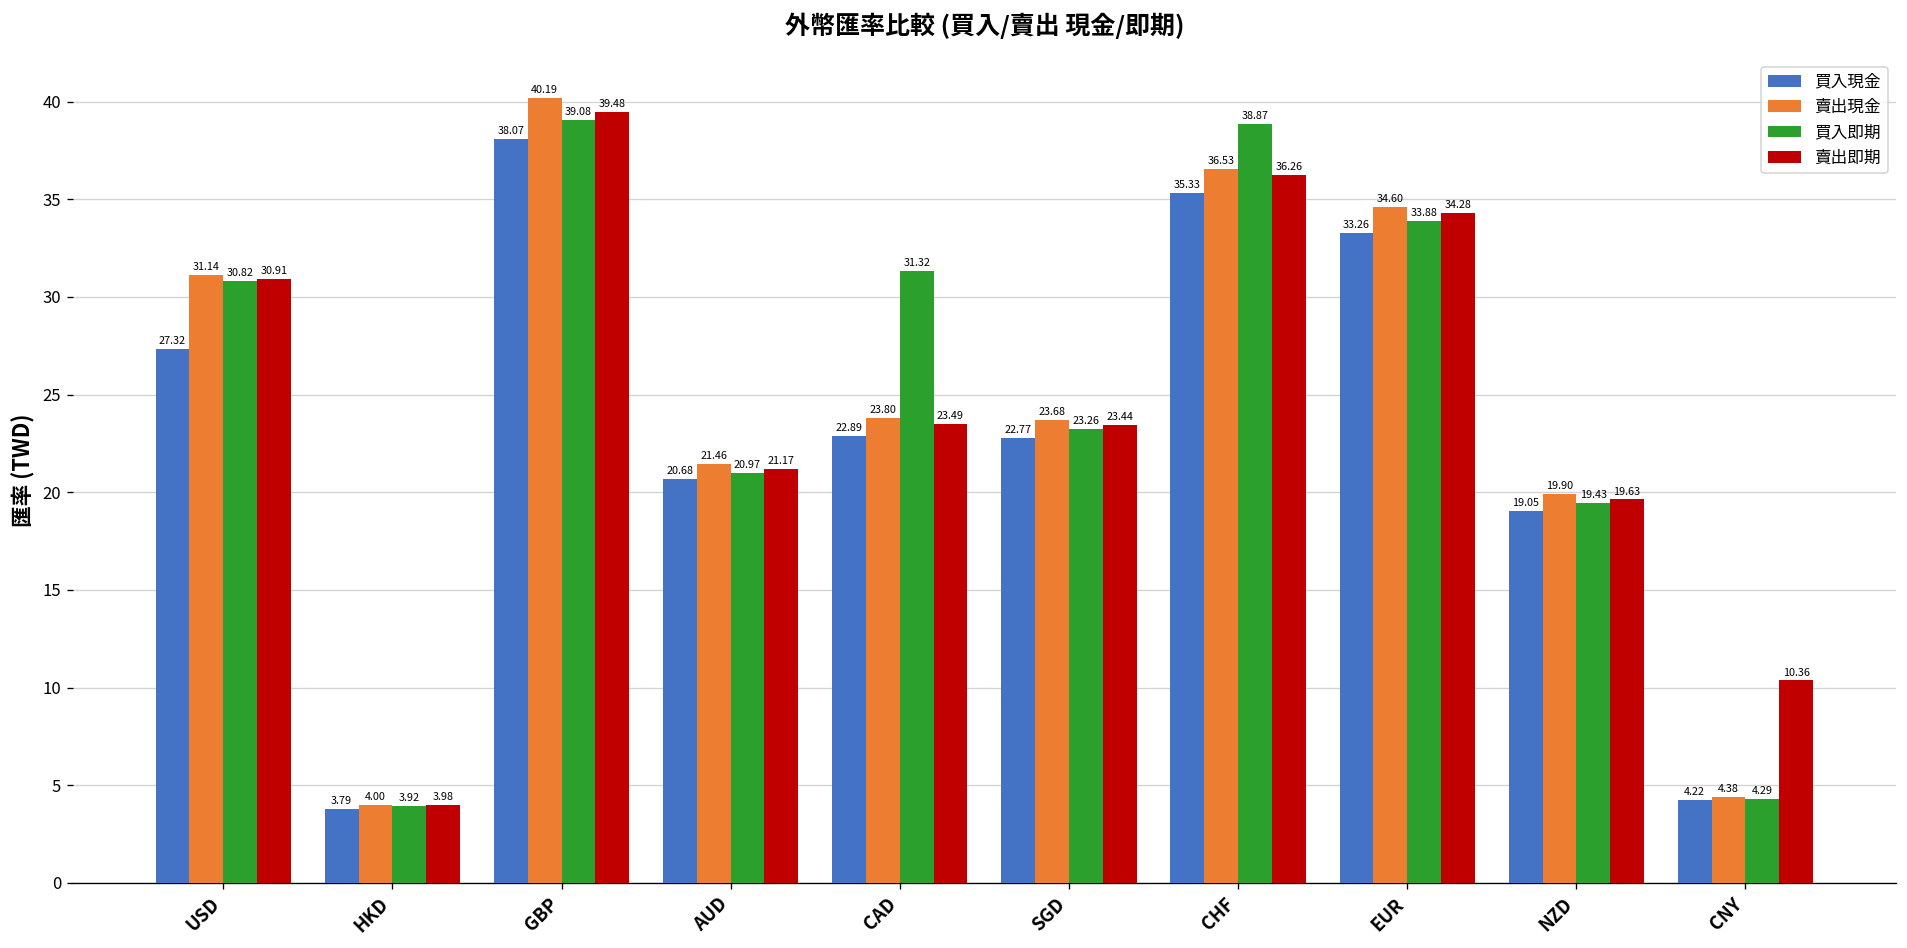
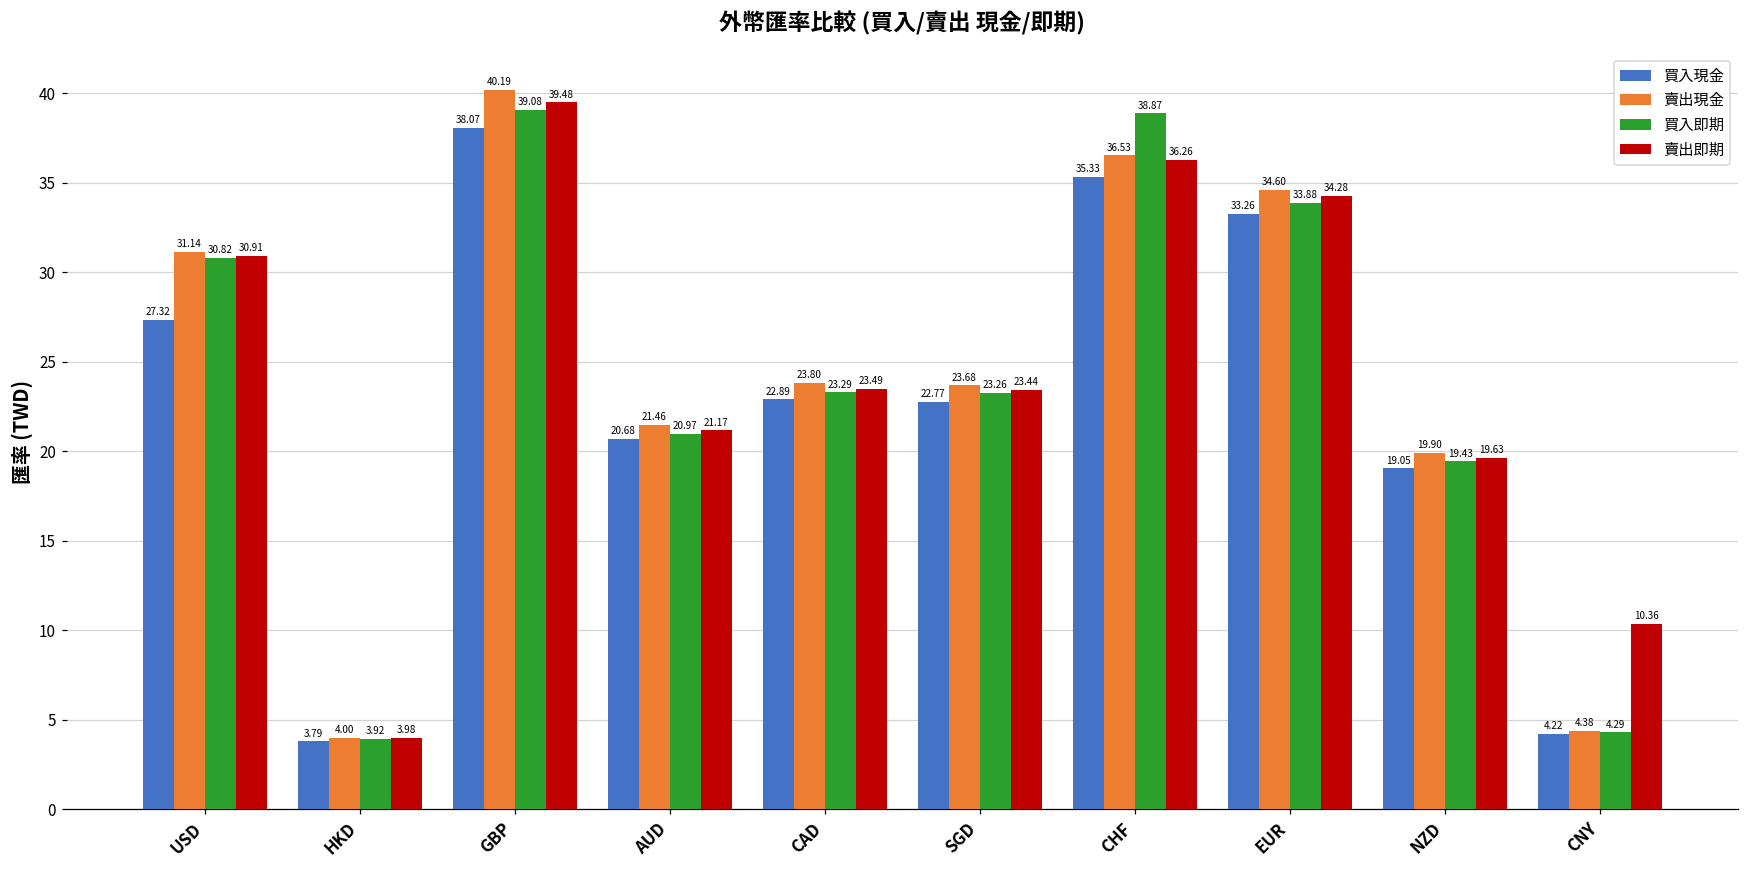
買入即期, CAD: 31.32 -> 23.29
